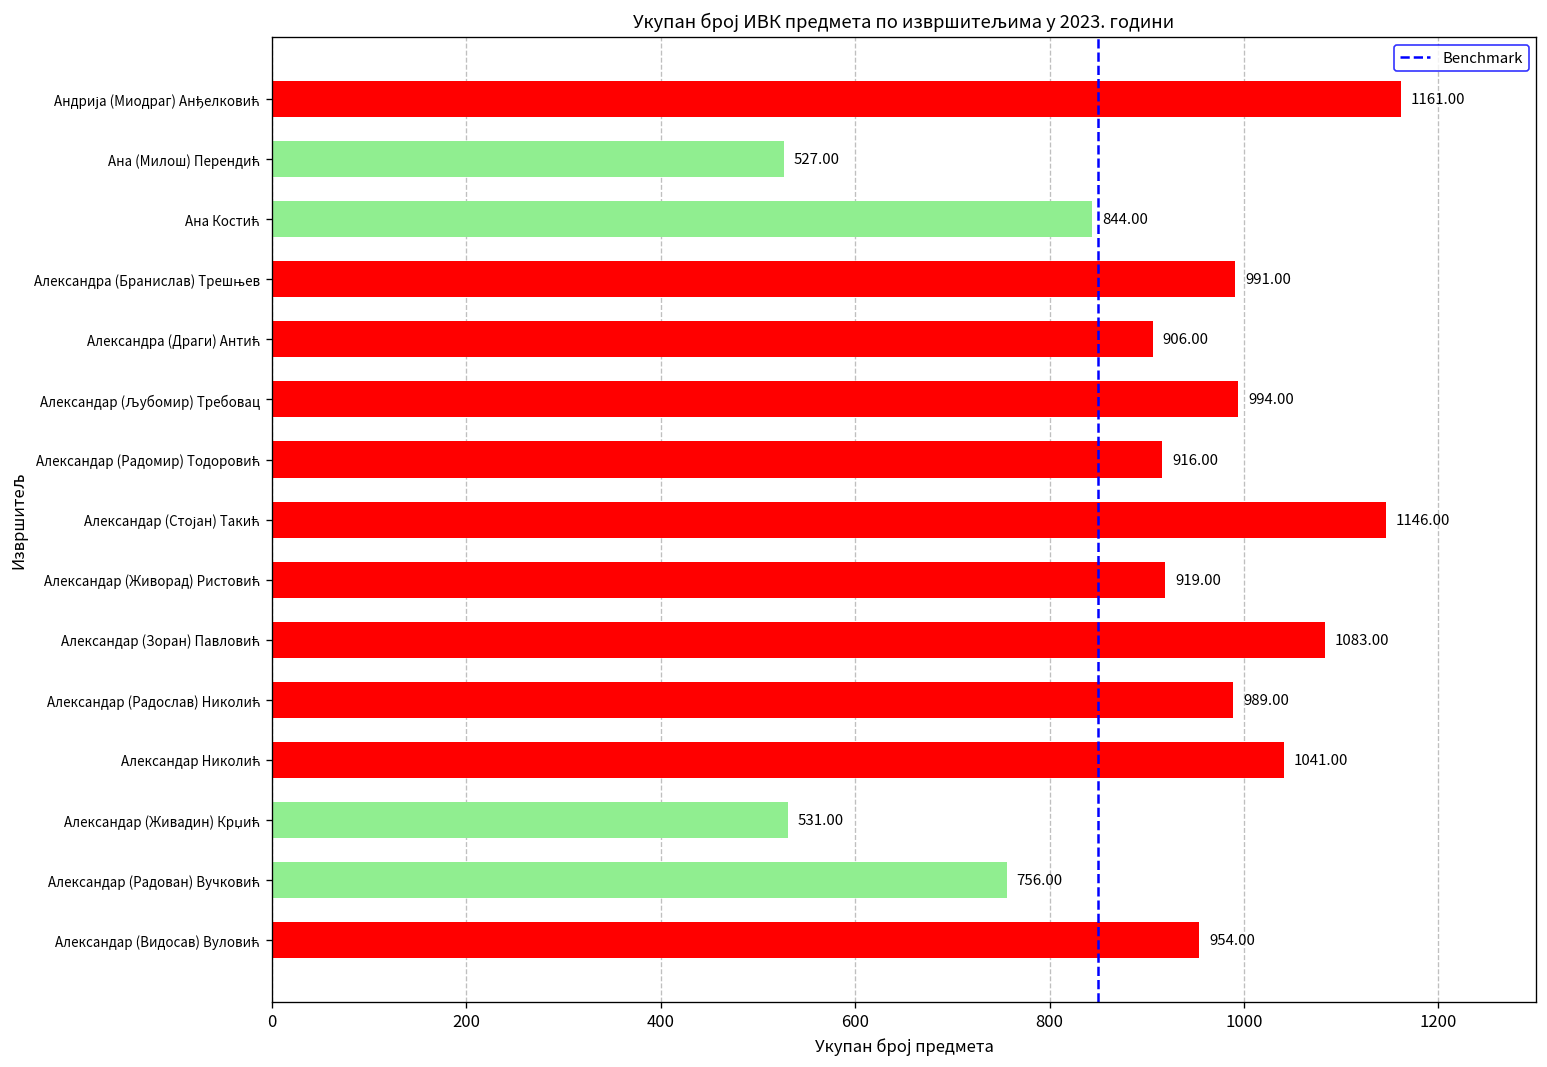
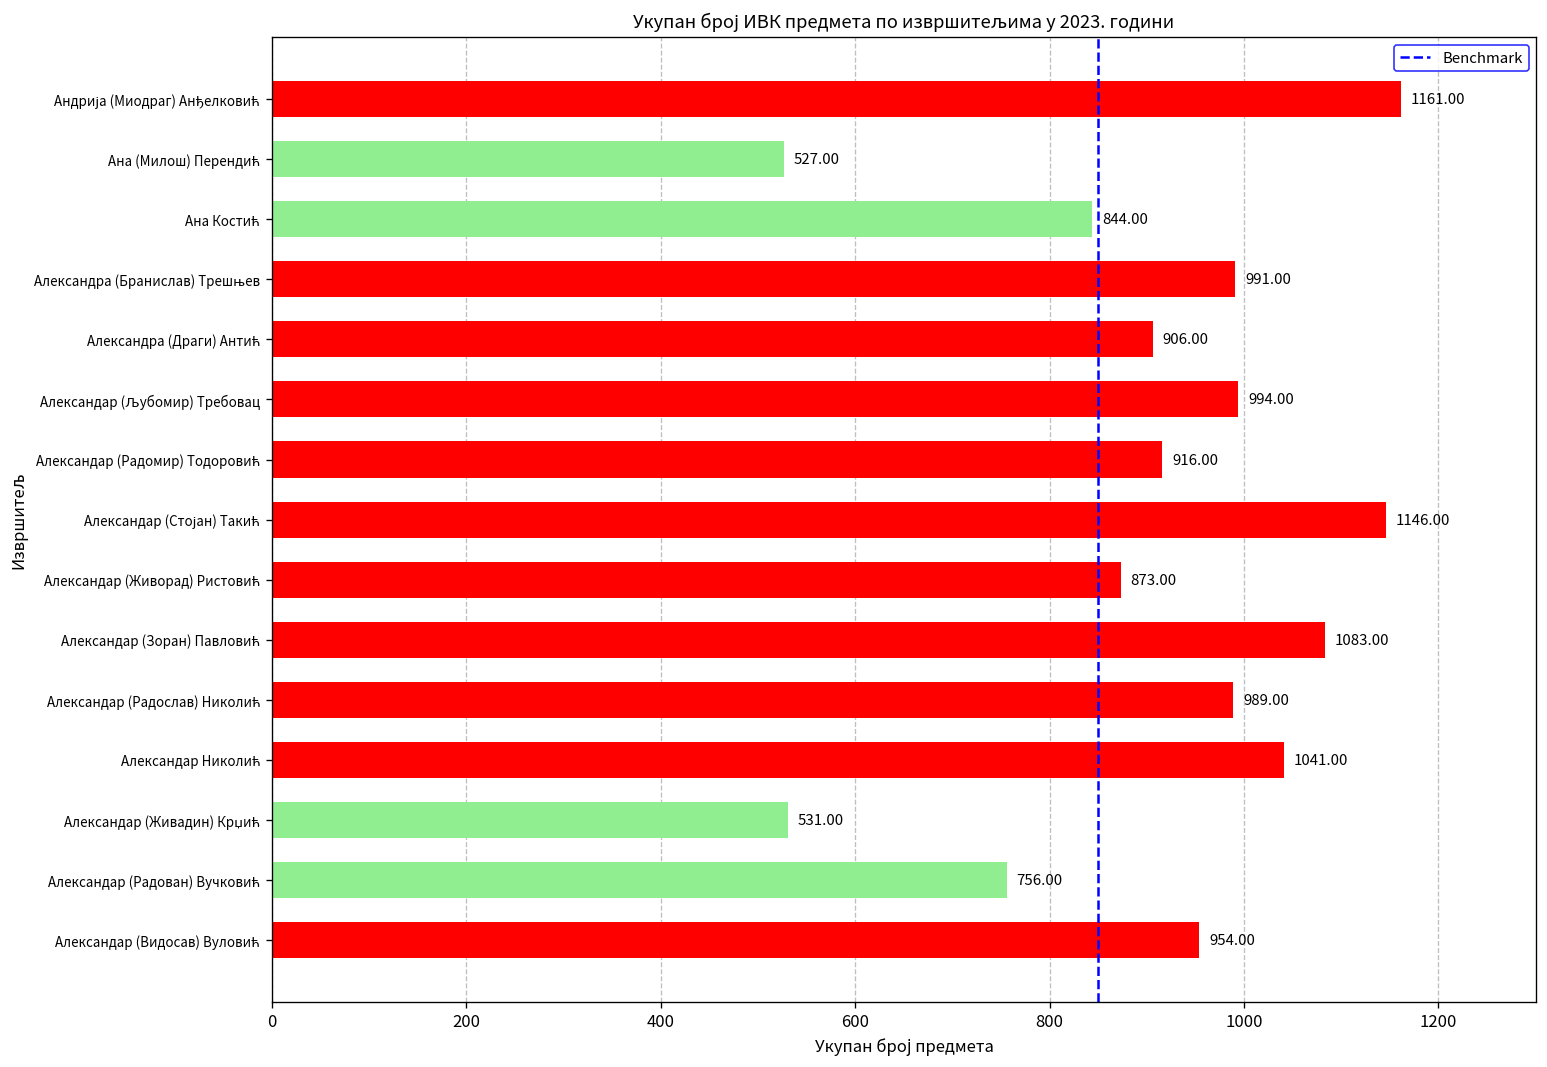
Александар (Живорад) Ристовић: 919.00 -> 873.00
